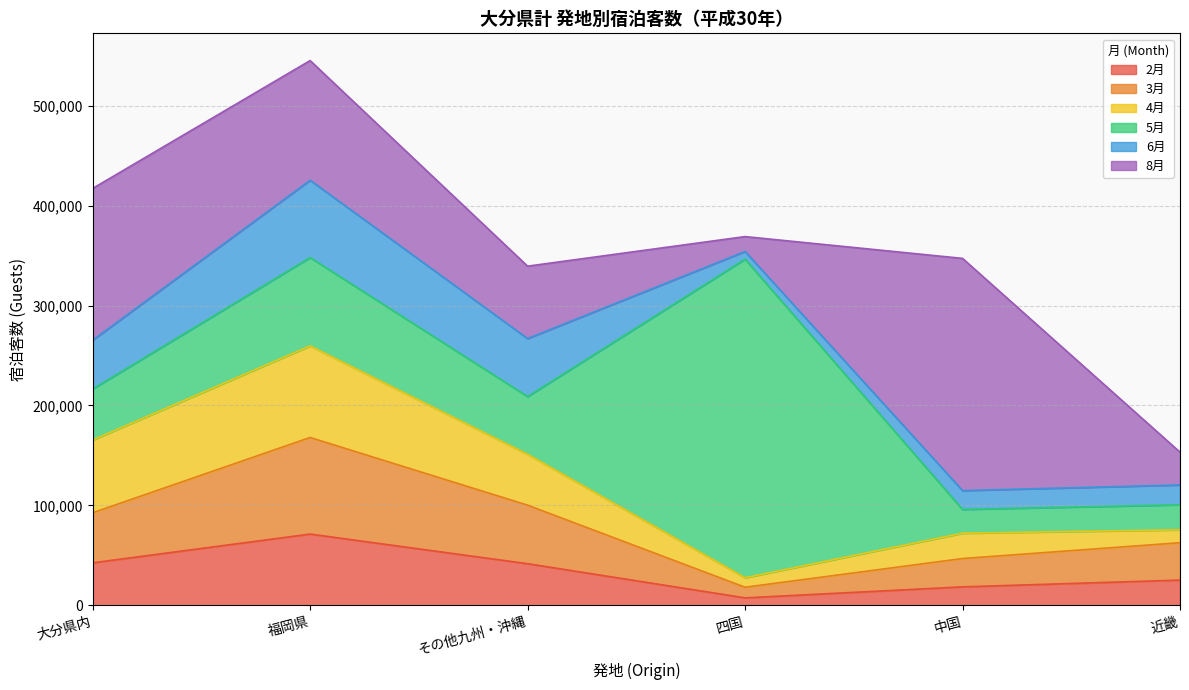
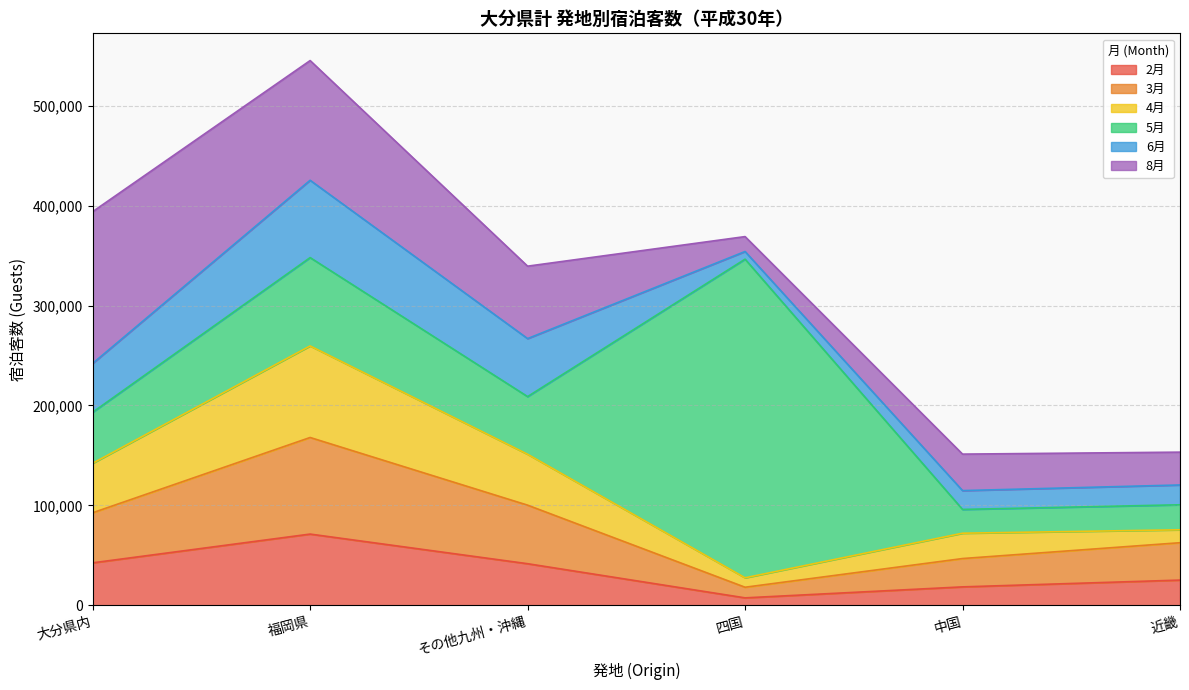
4月, 大分県内: 70,000 -> 50,000
8月, 中国: 230,000 -> 40,000
